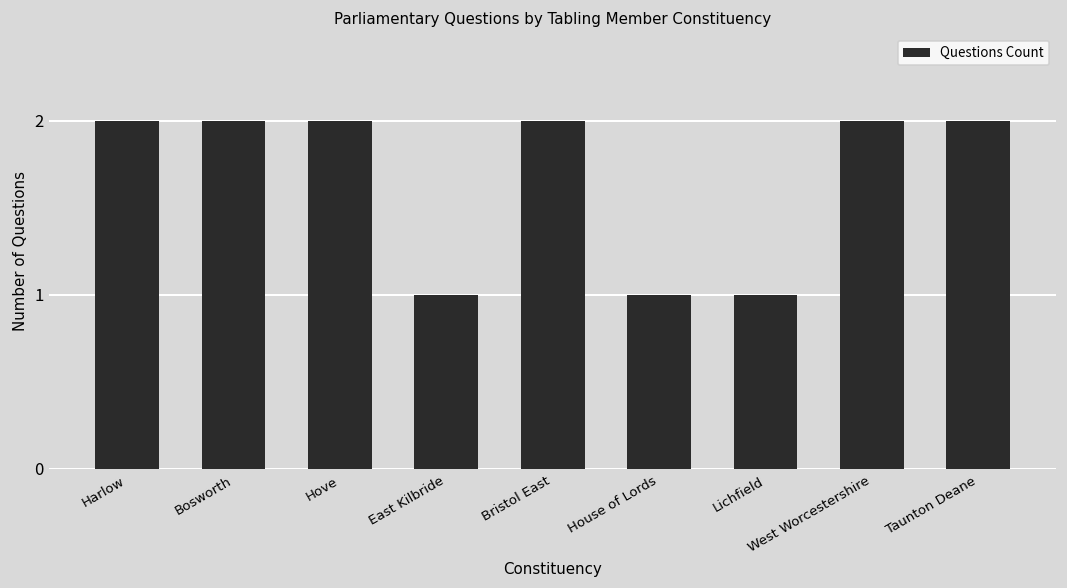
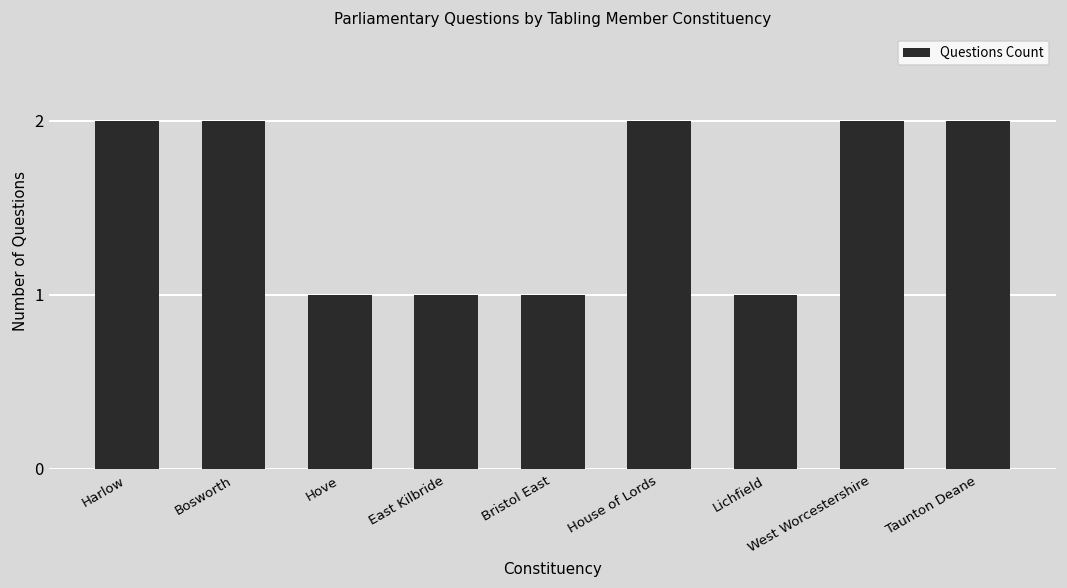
Hove: 2 -> 1
Bristol East: 2 -> 1
House of Lords: 1 -> 2
